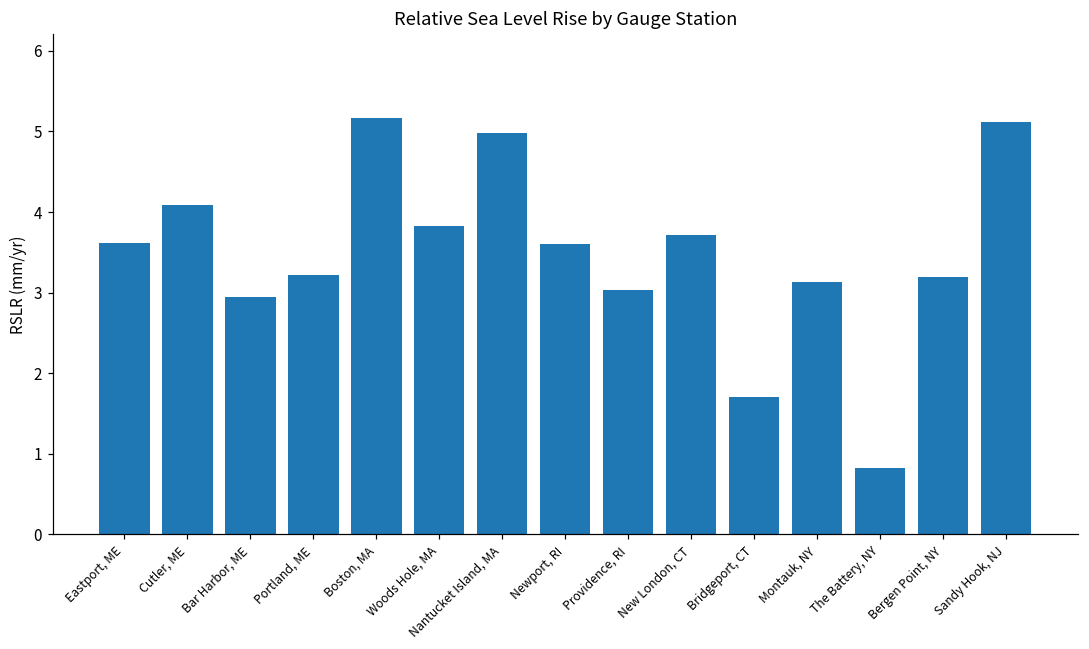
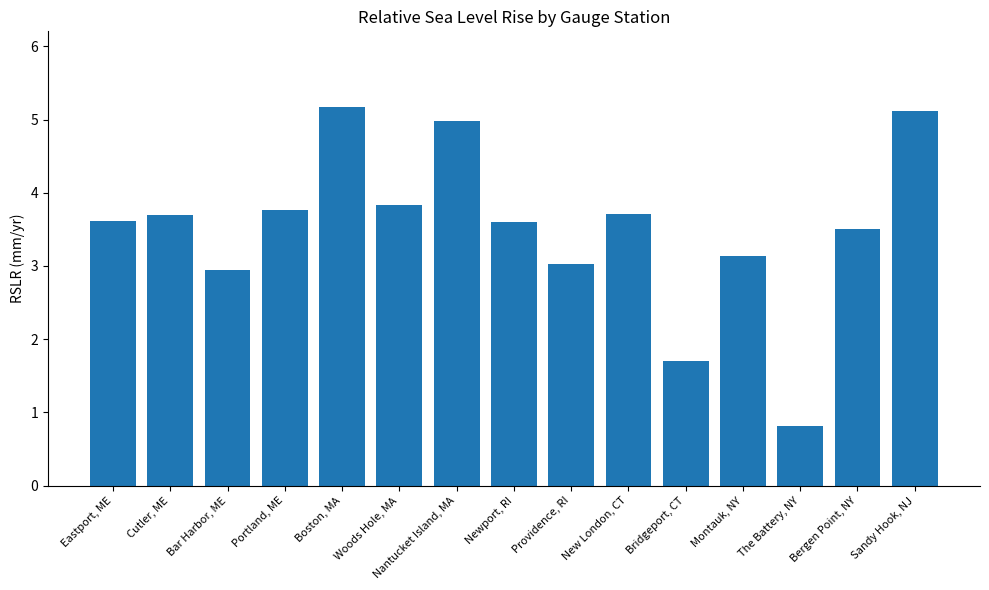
Cutler, ME: 4.1 -> 3.7
Portland, ME: 3.2 -> 3.8
Bergen Point, NY: 3.2 -> 3.5
